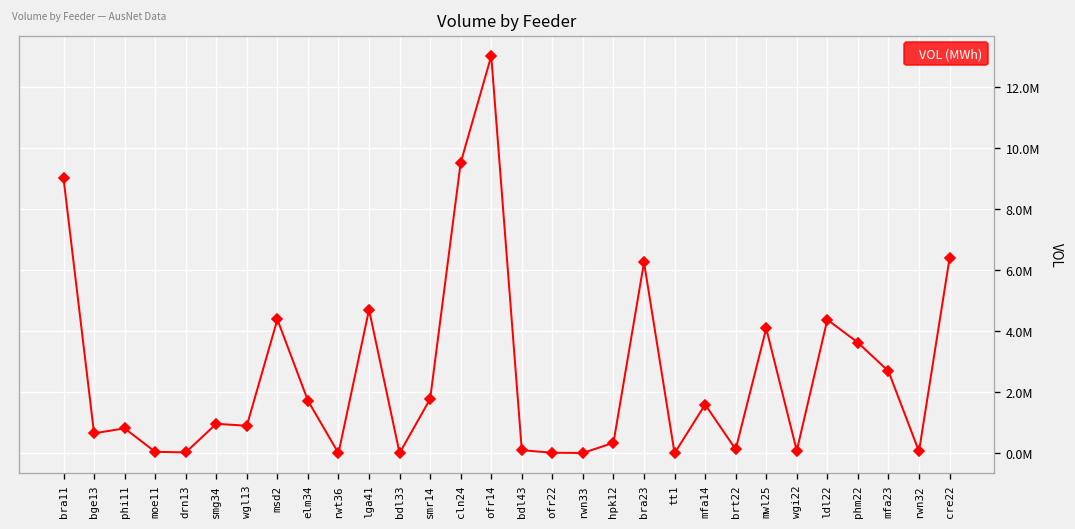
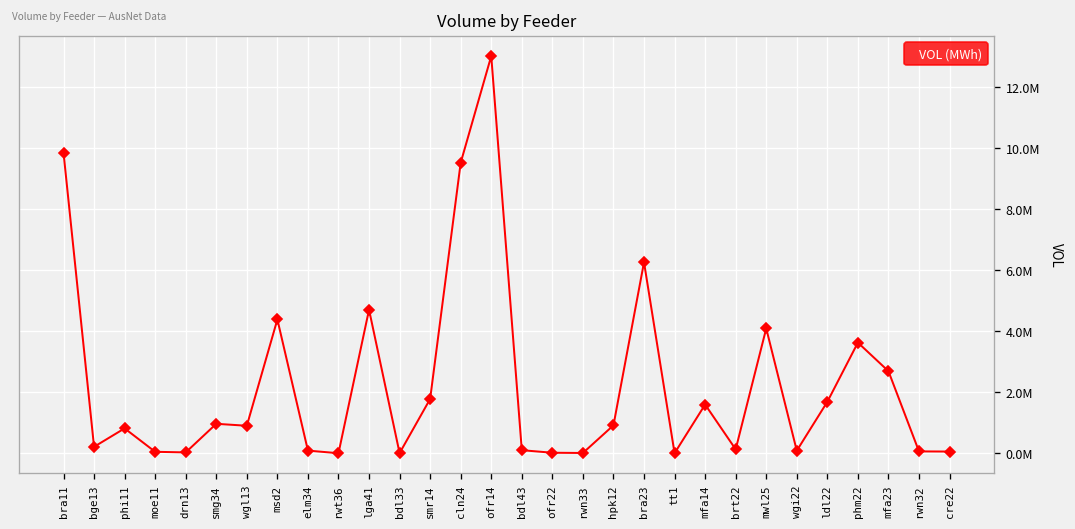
bra11: 9000000 -> 9900000
bge13: 700000 -> 200000
elm34: 1700000 -> 100000
hpk12: 300000 -> 900000
ldl22: 4400000 -> 1700000
cre22: 6400000 -> 100000
